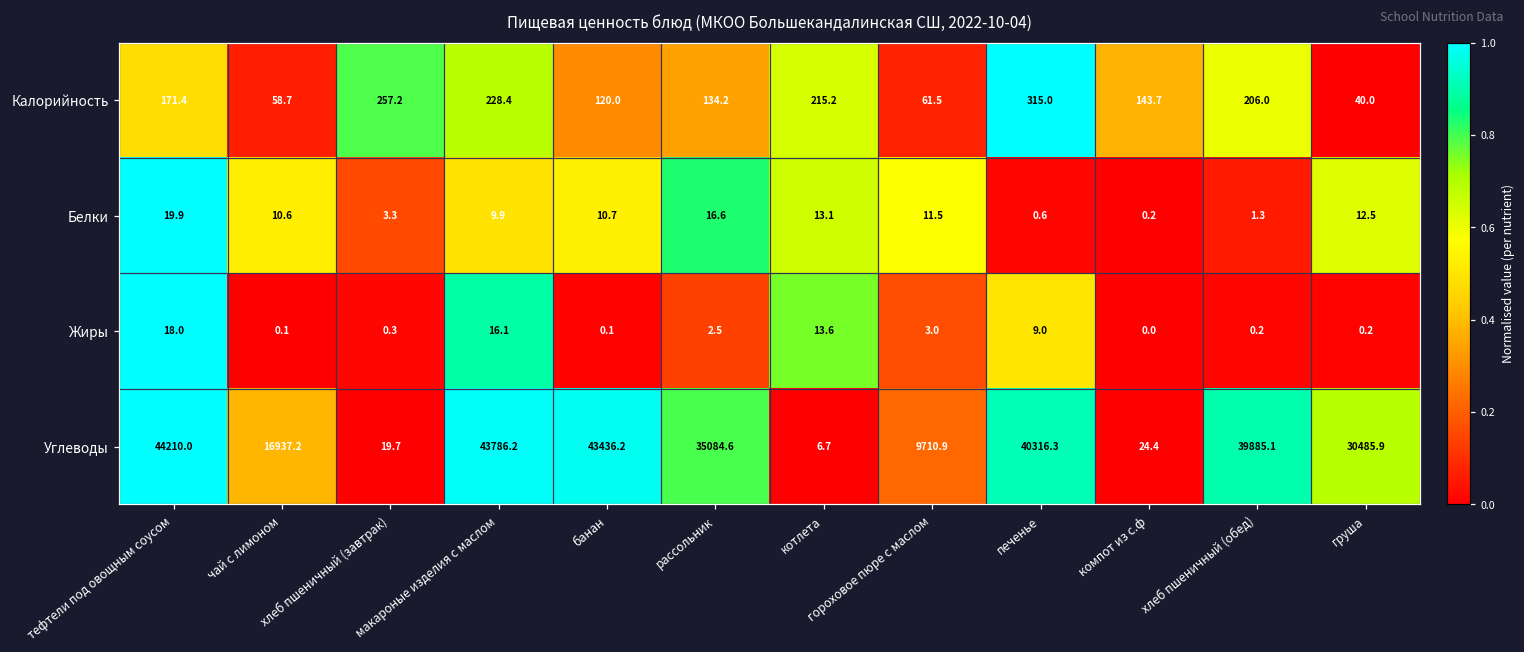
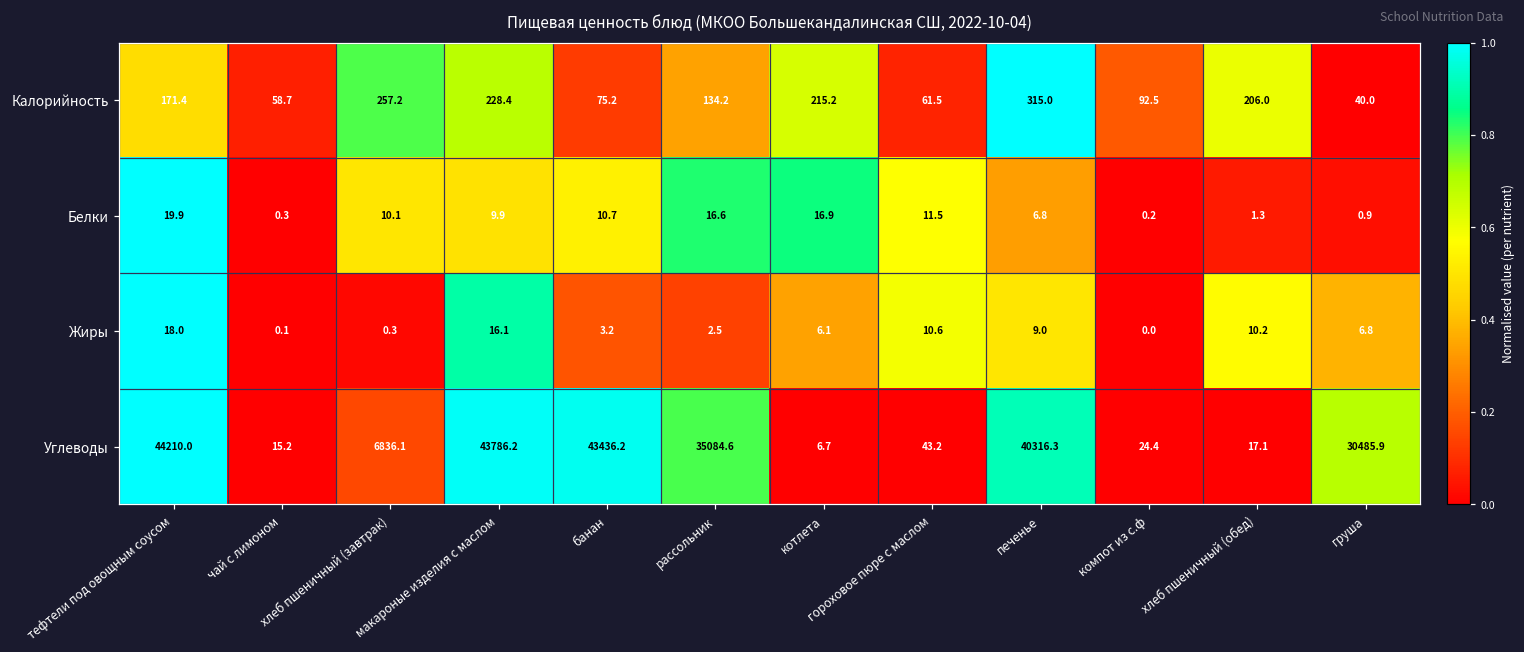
Калорийность, банан: 120.0 -> 75.2
Калорийность, компот из с.ф: 143.7 -> 92.5
Белки, чай с лимоном: 10.6 -> 0.3
Белки, хлеб пшеничный (завтрак): 3.3 -> 10.1
Белки, котлета: 13.1 -> 16.9
Белки, печенье: 0.6 -> 6.8
Белки, груша: 12.5 -> 0.9
Жиры, банан: 0.1 -> 3.2
Жиры, котлета: 13.6 -> 6.1
Жиры, гороховое пюре с маслом: 3.0 -> 10.6
Жиры, хлеб пшеничный (обед): 0.2 -> 10.2
Жиры, груша: 0.2 -> 6.8
Углеводы, чай с лимоном: 16937.2 -> 15.2
Углеводы, хлеб пшеничный (завтрак): 19.7 -> 6836.1
Углеводы, гороховое пюре с маслом: 9710.9 -> 43.2
Углеводы, хлеб пшеничный (обед): 39885.1 -> 17.1
